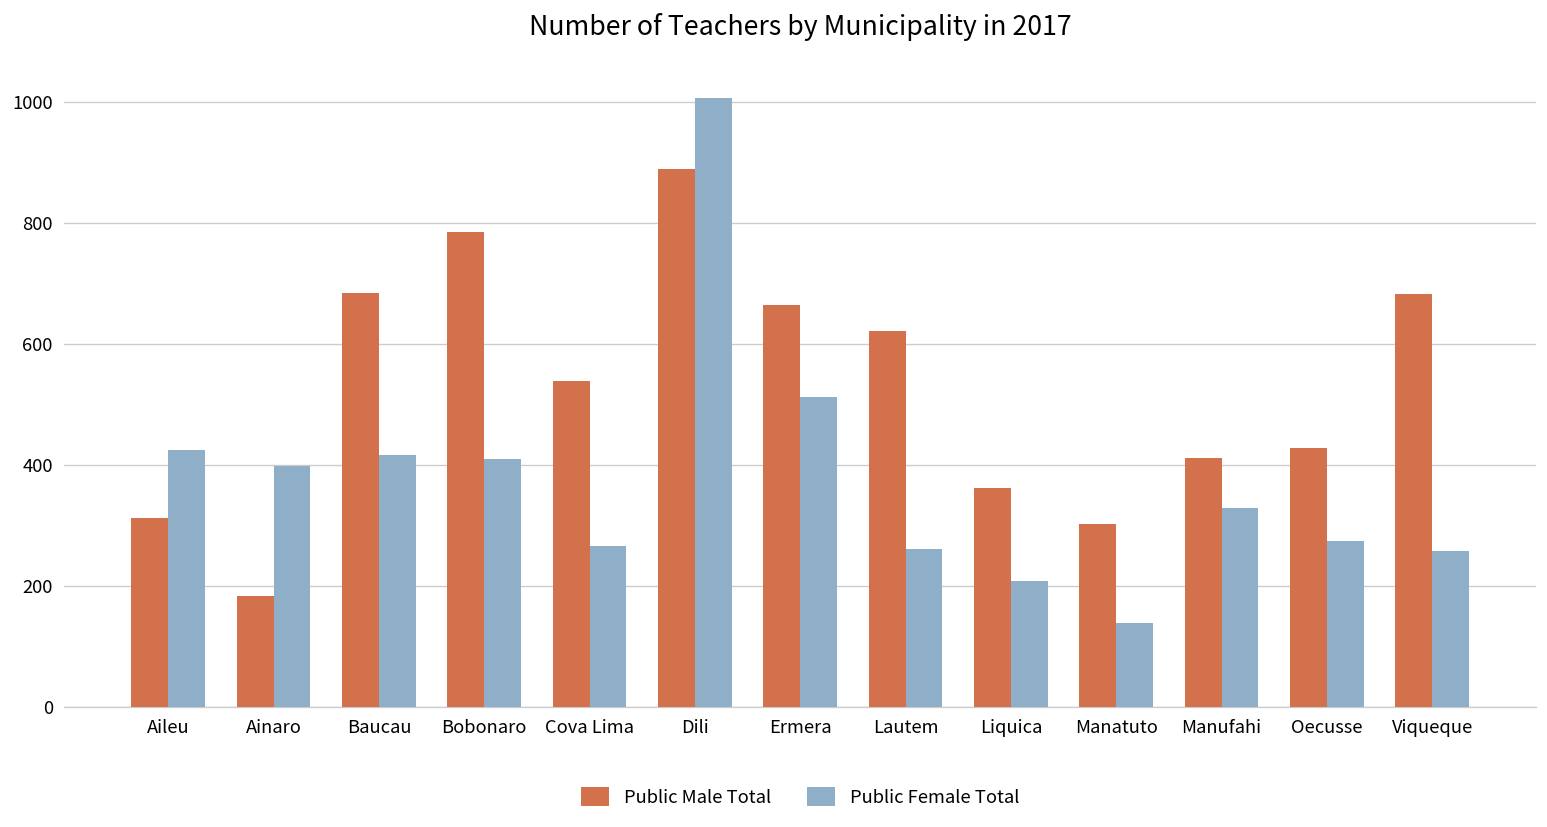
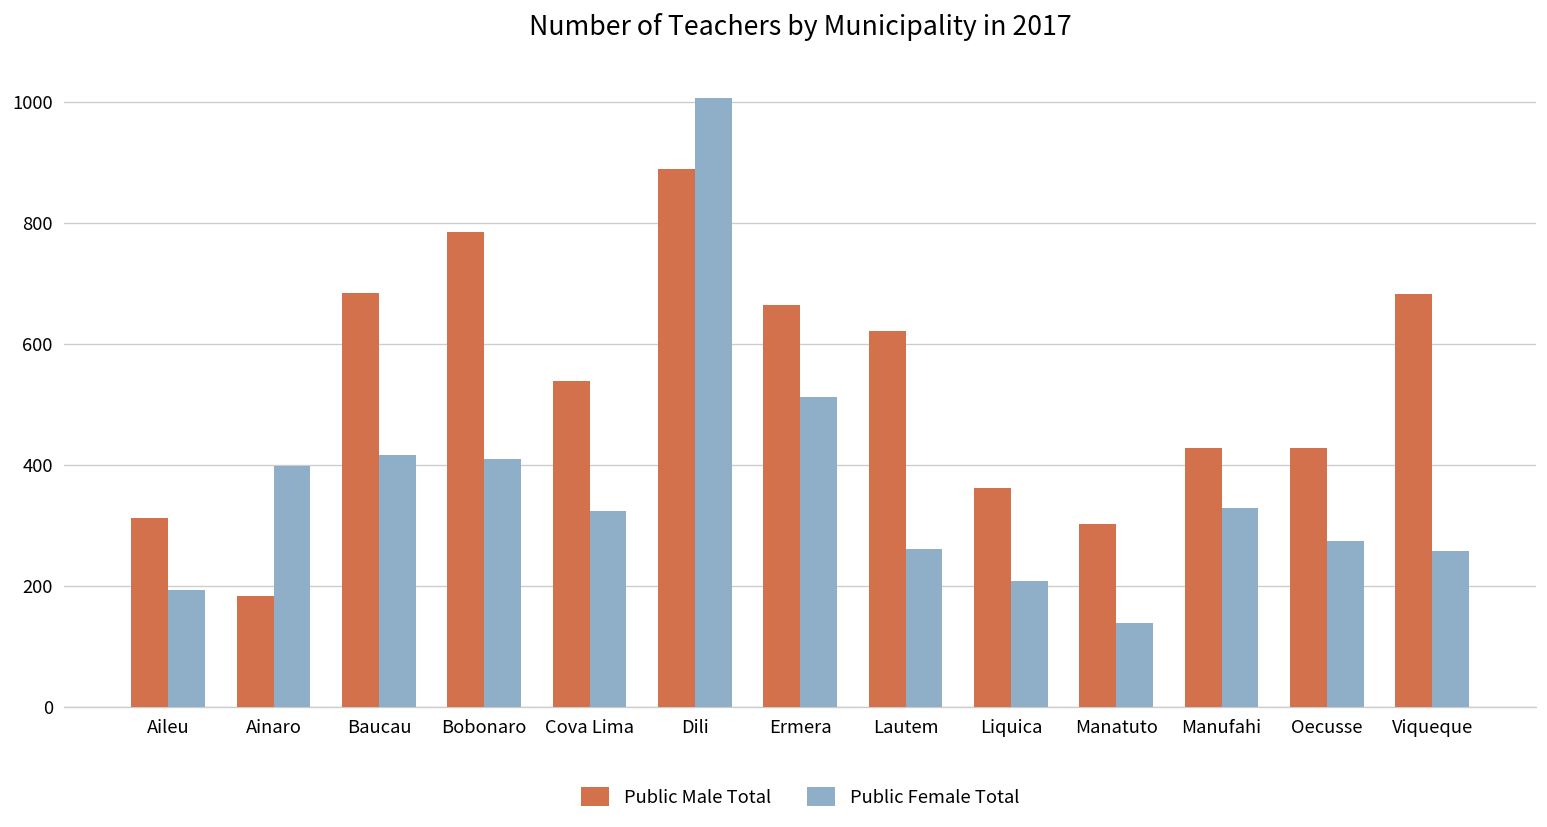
Public Female Total, Aileu: 420 -> 190
Public Female Total, Cova Lima: 270 -> 320
Public Male Total, Manufahi: 410 -> 430
